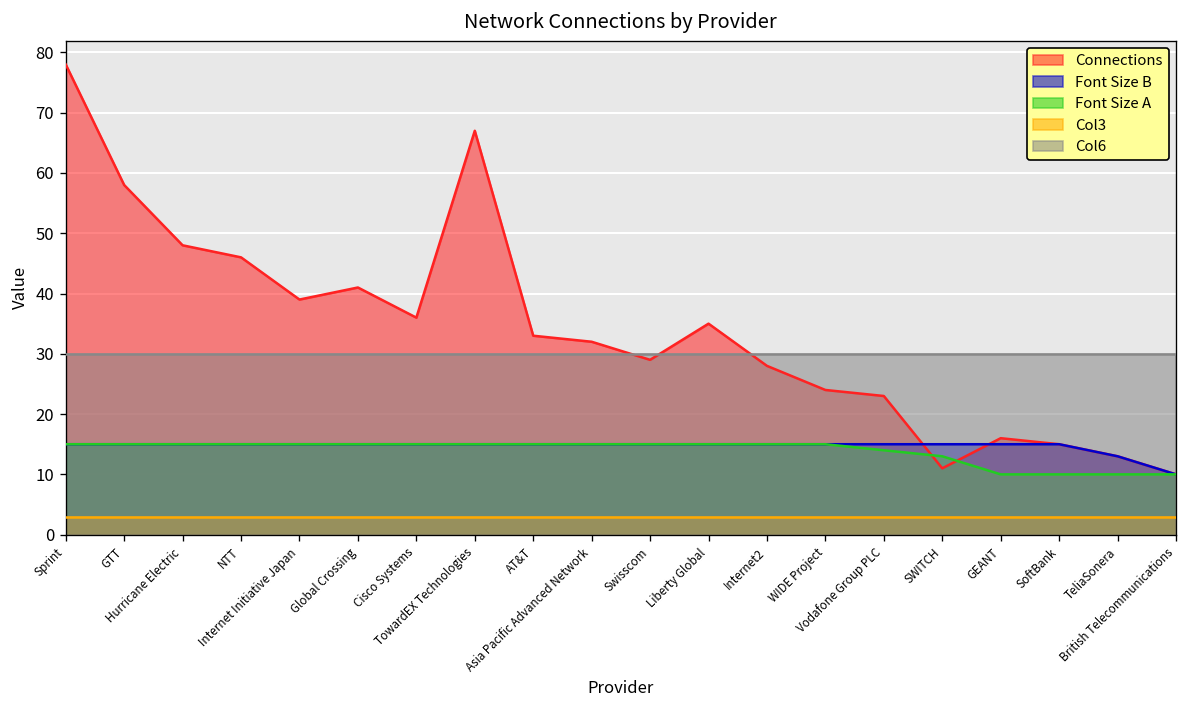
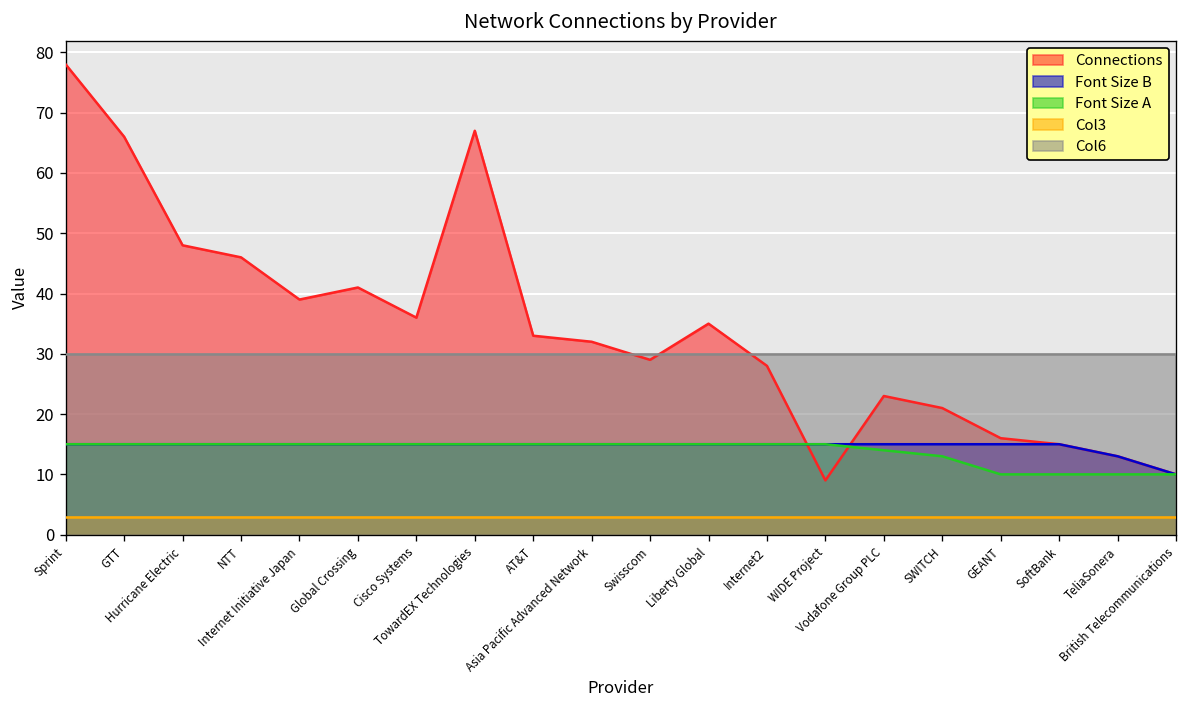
Connections, GTT: 58 -> 66
Connections, WIDE Project: 24 -> 9
Connections, SWITCH: 11 -> 21
